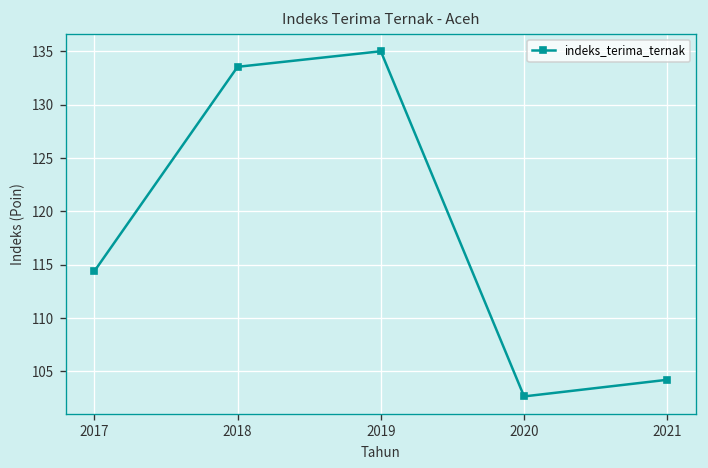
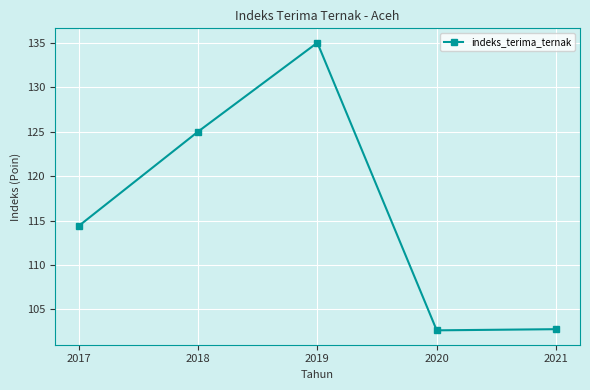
2018: 134 -> 125
2021: 104 -> 103
